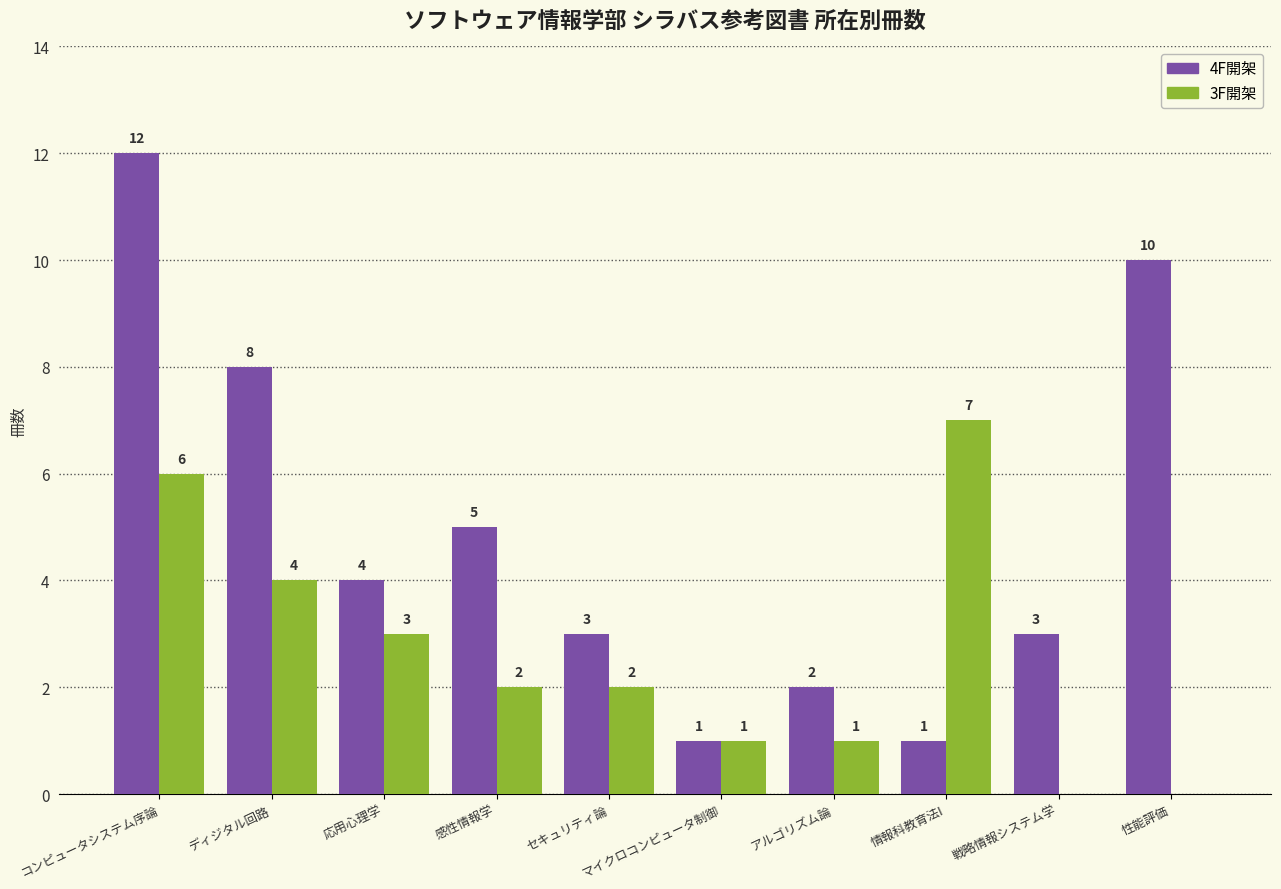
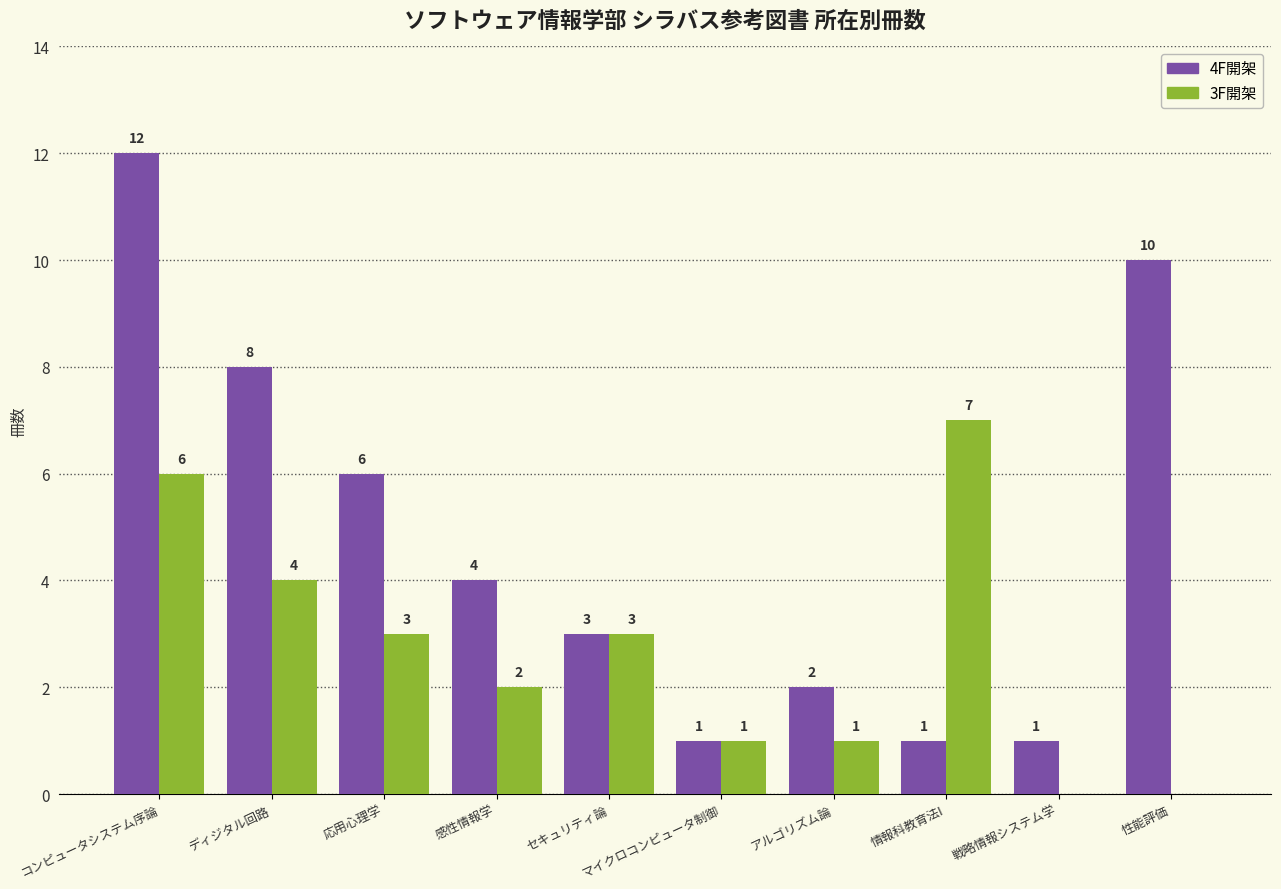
4F開架, 応用心理学: 4 -> 6
4F開架, 感性情報学: 5 -> 4
3F開架, セキュリティ論: 2 -> 3
4F開架, 戦略情報システム学: 3 -> 1
